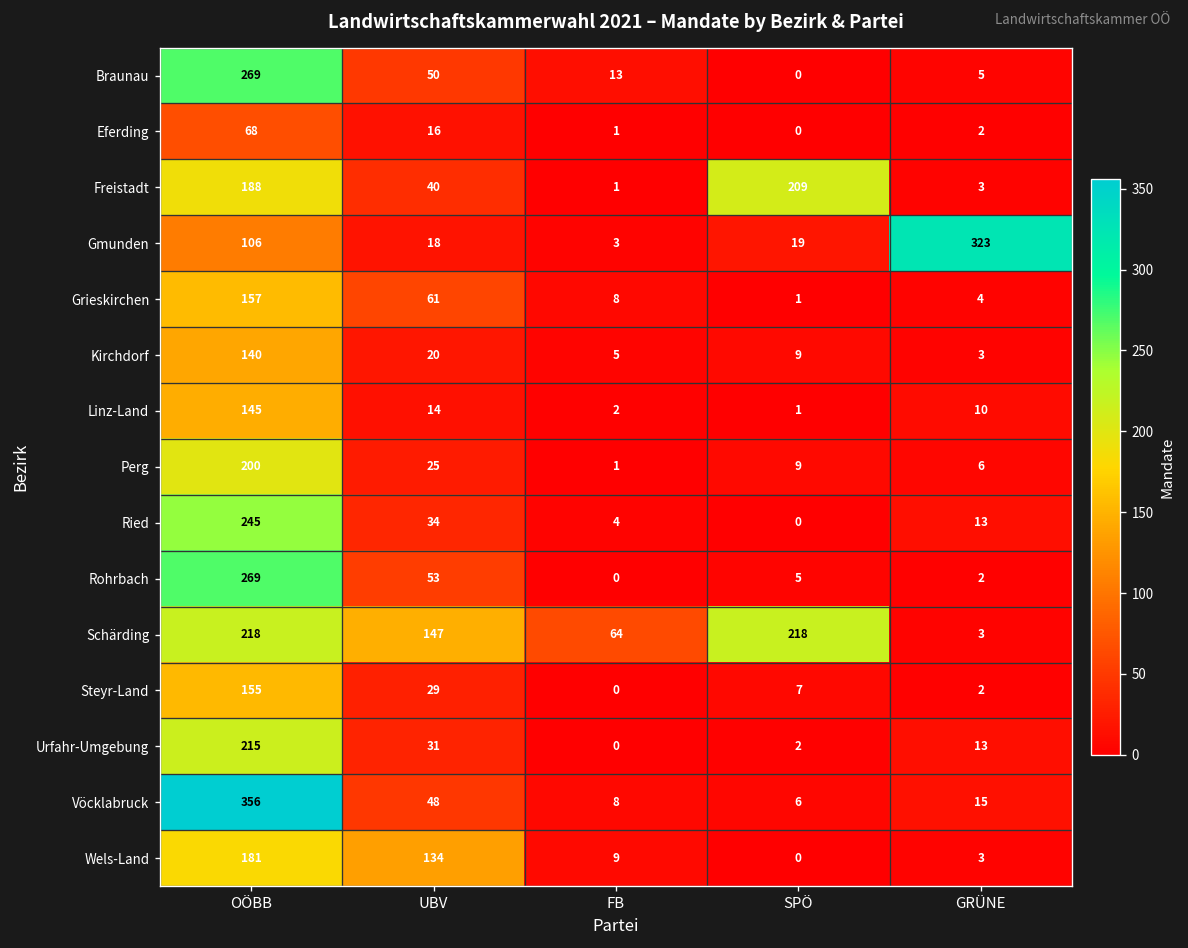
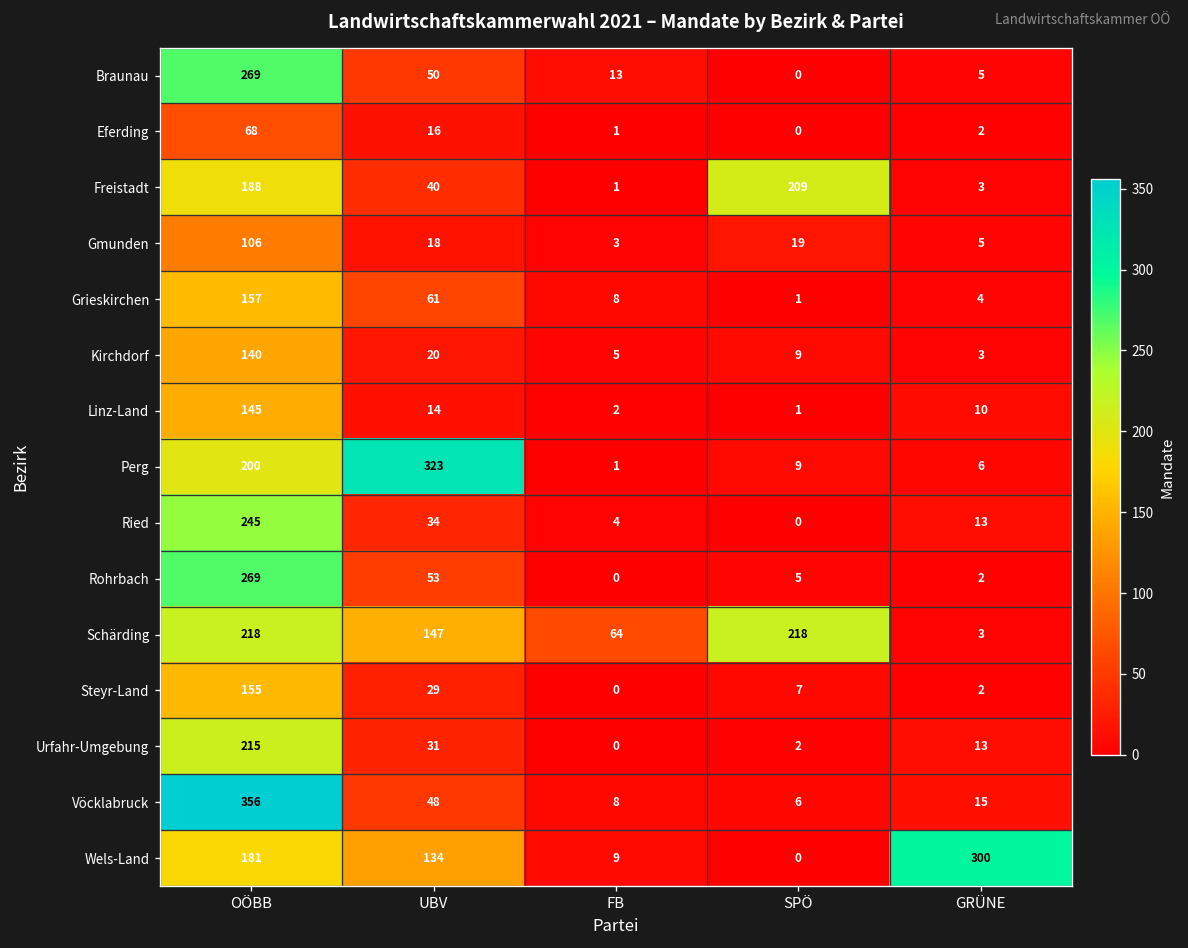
Gmunden, GRÜNE: 323 -> 5
Perg, UBV: 25 -> 323
Wels-Land, GRÜNE: 3 -> 300
